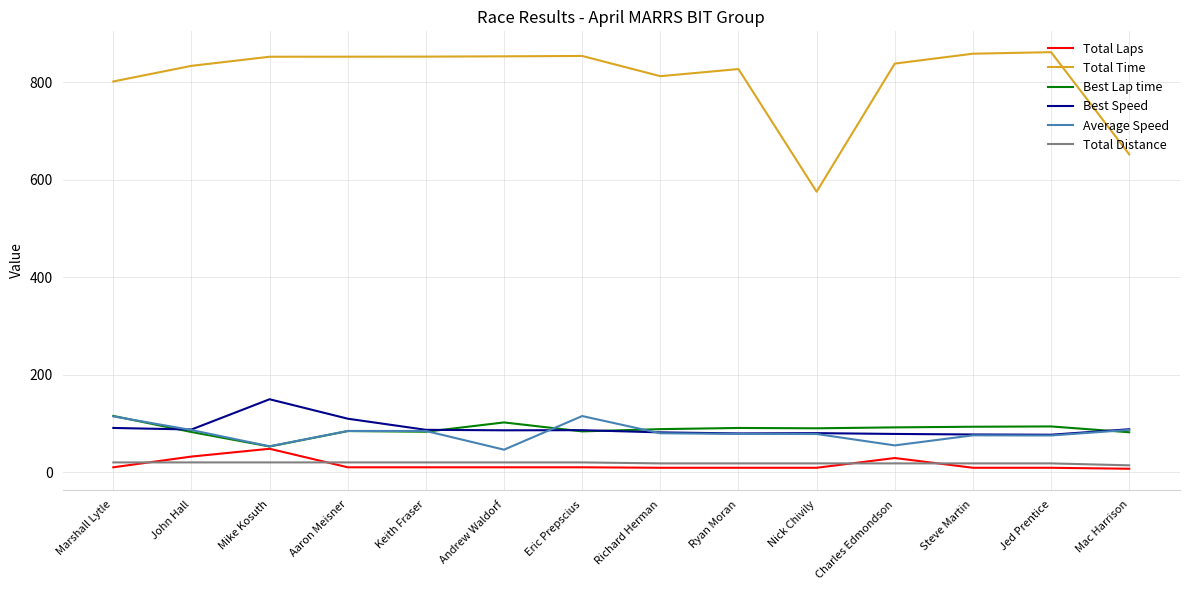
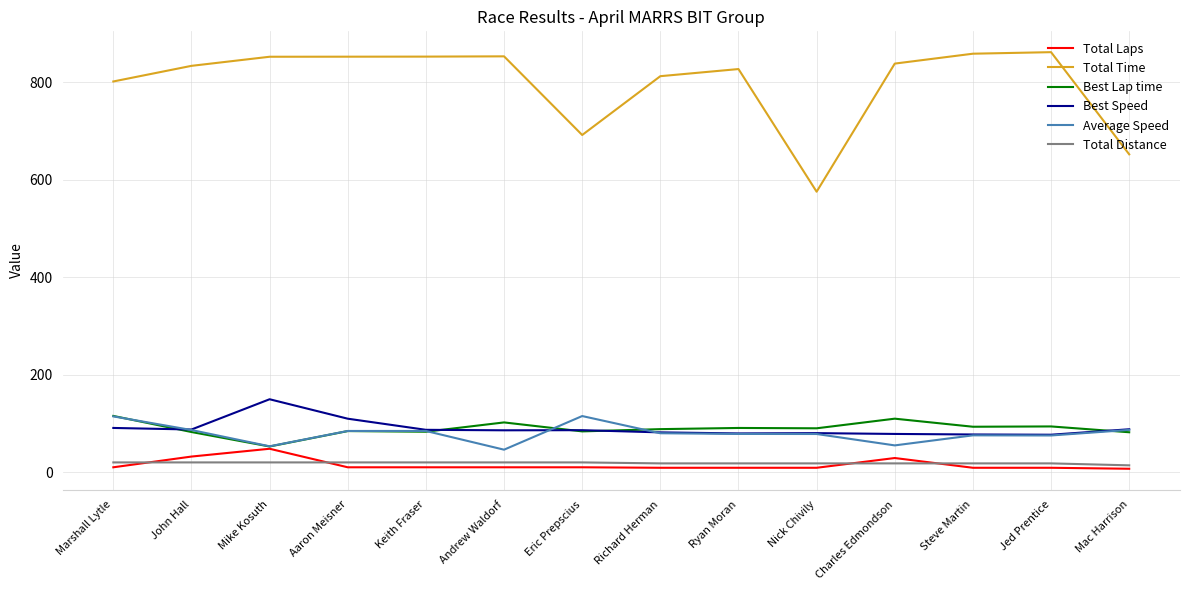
Total Time, Eric Prepscius: 850 -> 690
Best Lap time, Charles Edmondson: 90 -> 110
